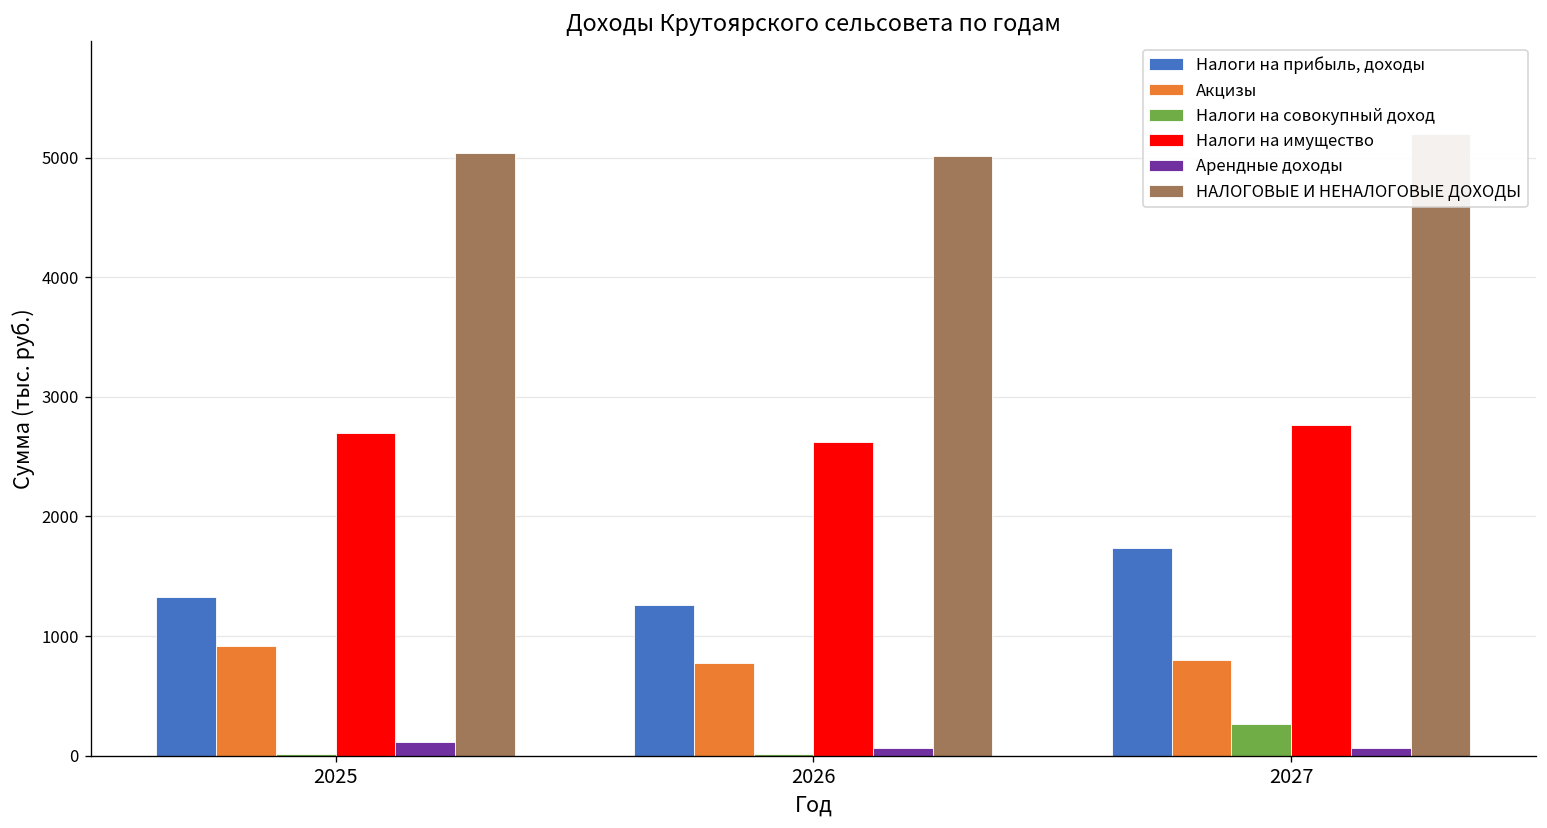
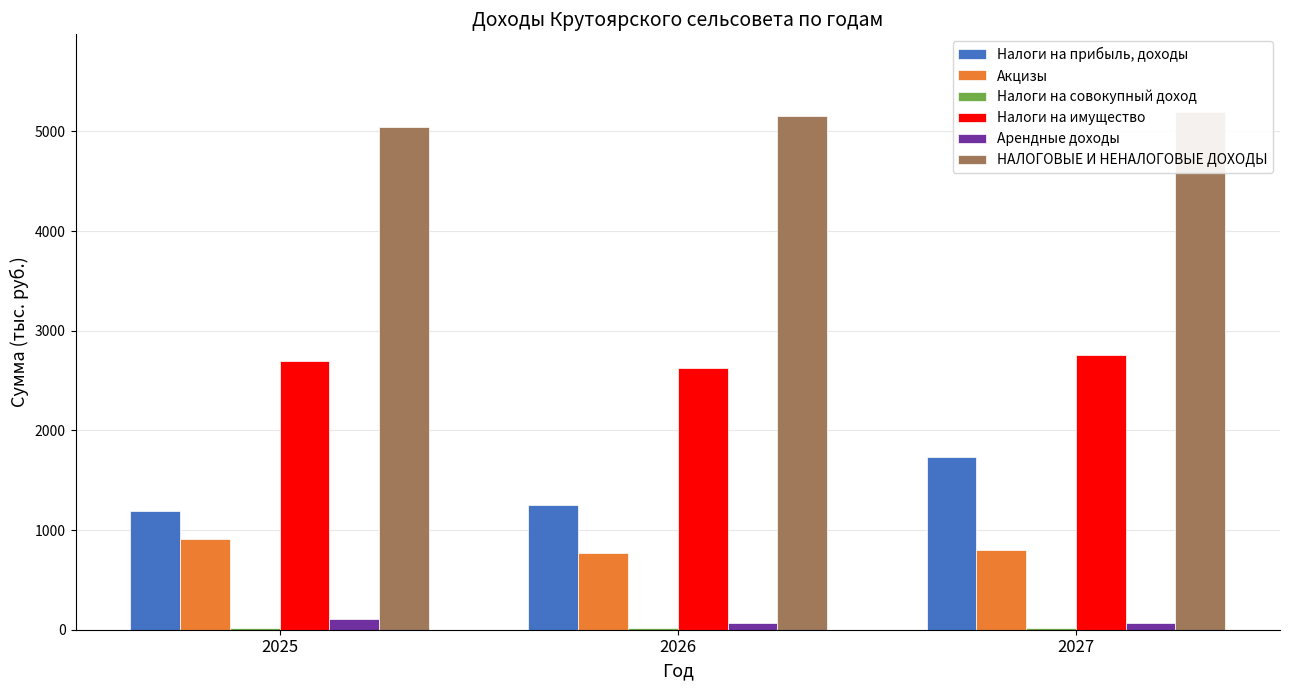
Налоги на прибыль, доходы, 2025: 1300 -> 1200
НАЛОГОВЫЕ И НЕНАЛОГОВЫЕ ДОХОДЫ, 2026: 5000 -> 5200
Налоги на совокупный доход, 2027: 300 -> 0
